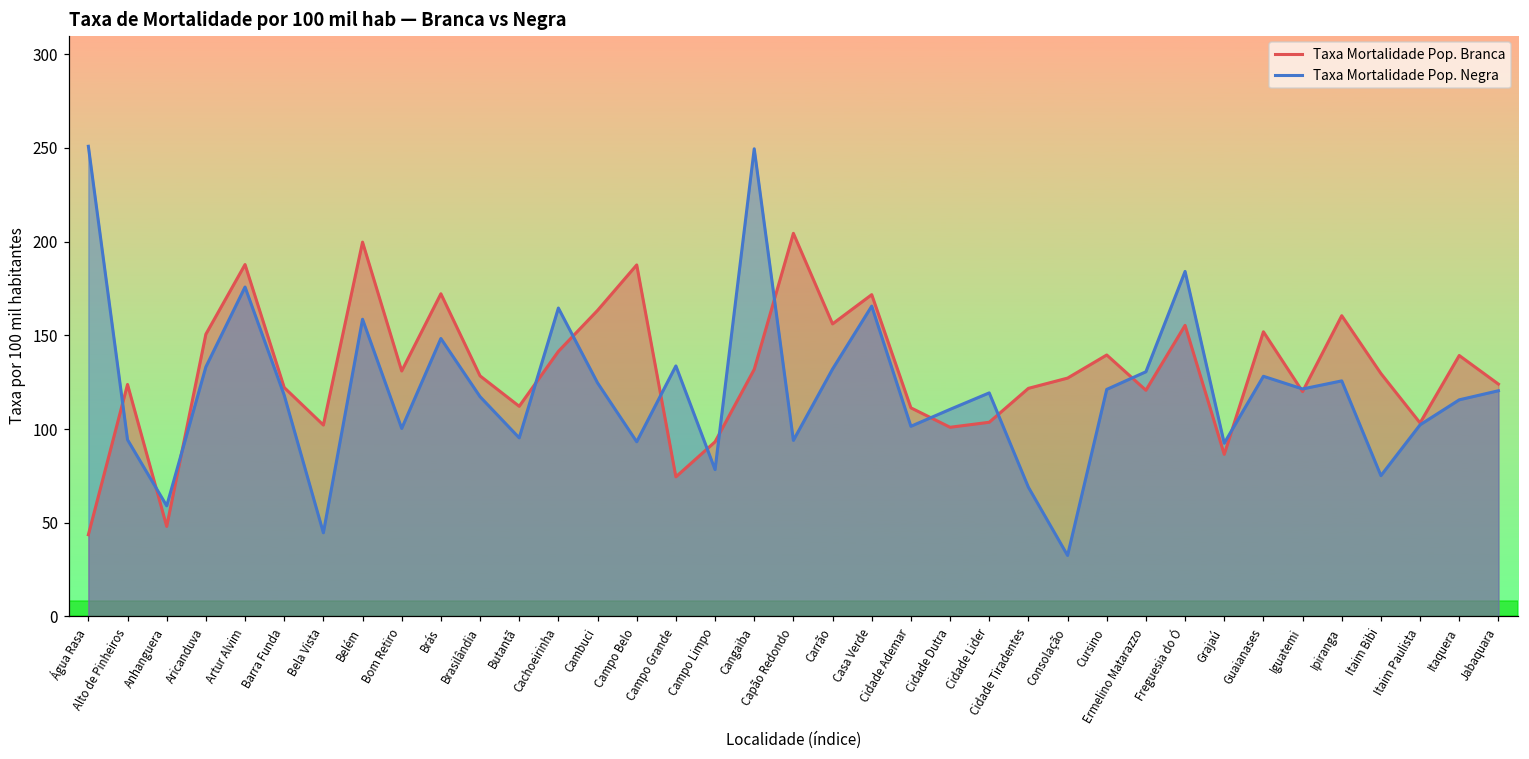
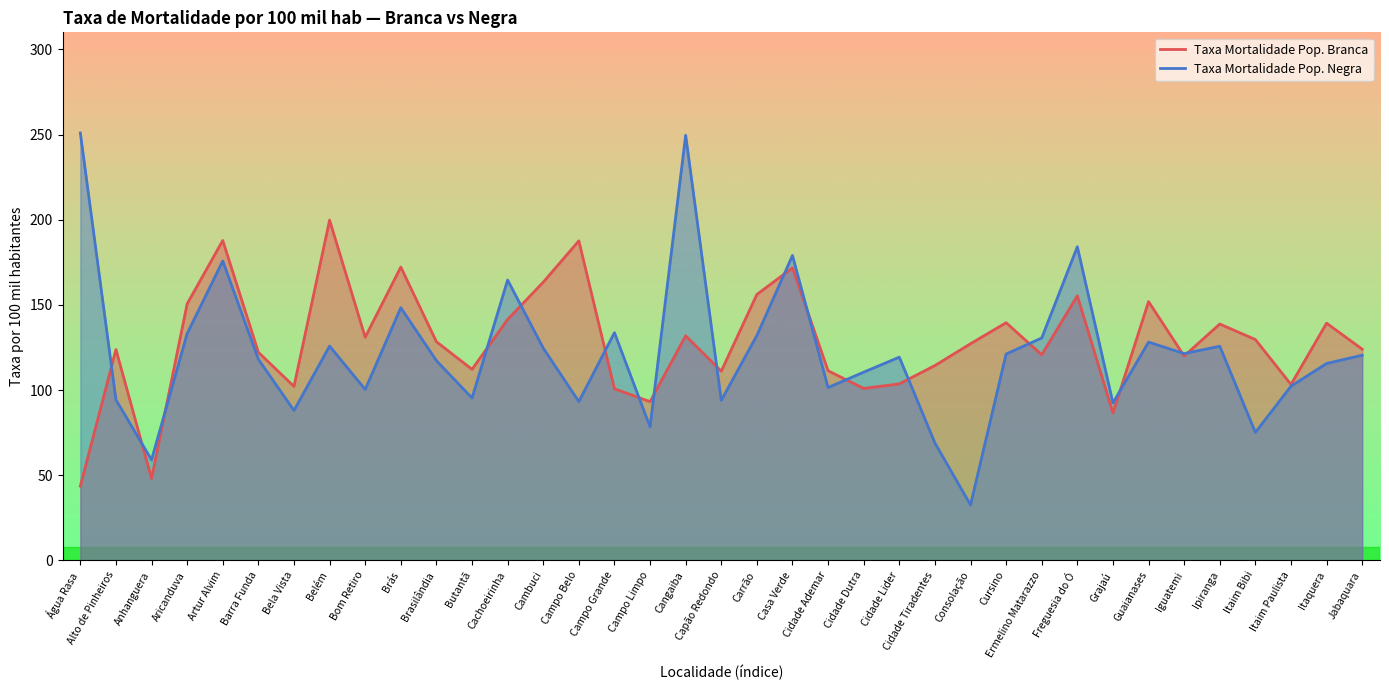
Taxa Mortalidade Pop. Negra, Bela Vista: 45 -> 88
Taxa Mortalidade Pop. Negra, Belém: 159 -> 126
Taxa Mortalidade Pop. Branca, Campo Grande: 74 -> 101
Taxa Mortalidade Pop. Branca, Capão Redondo: 204 -> 111
Taxa Mortalidade Pop. Negra, Casa Verde: 166 -> 179
Taxa Mortalidade Pop. Branca, Cidade Tiradentes: 122 -> 114
Taxa Mortalidade Pop. Branca, Ipiranga: 161 -> 139
